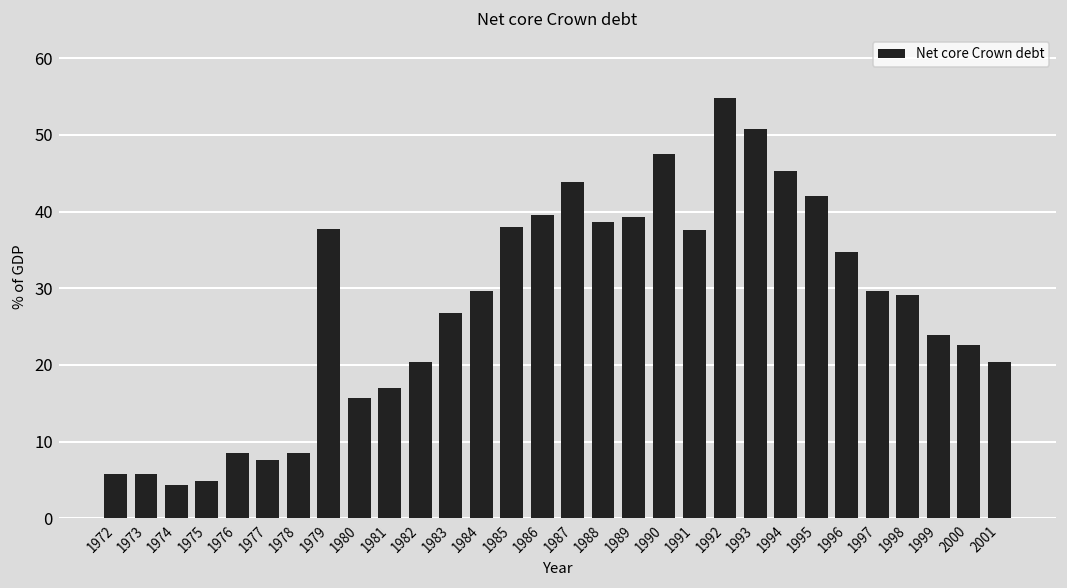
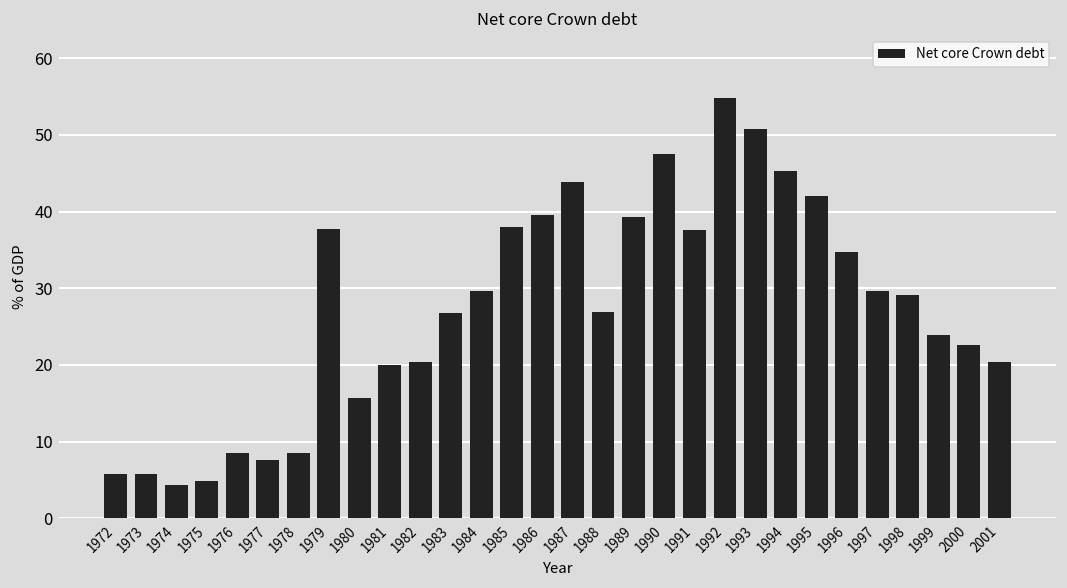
1981: 17 -> 20
1988: 39 -> 27
